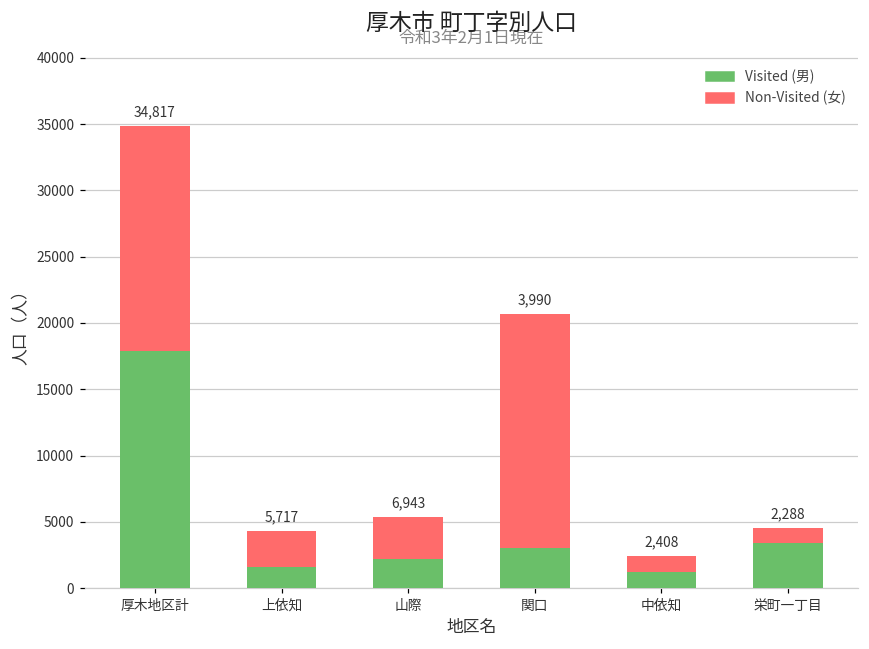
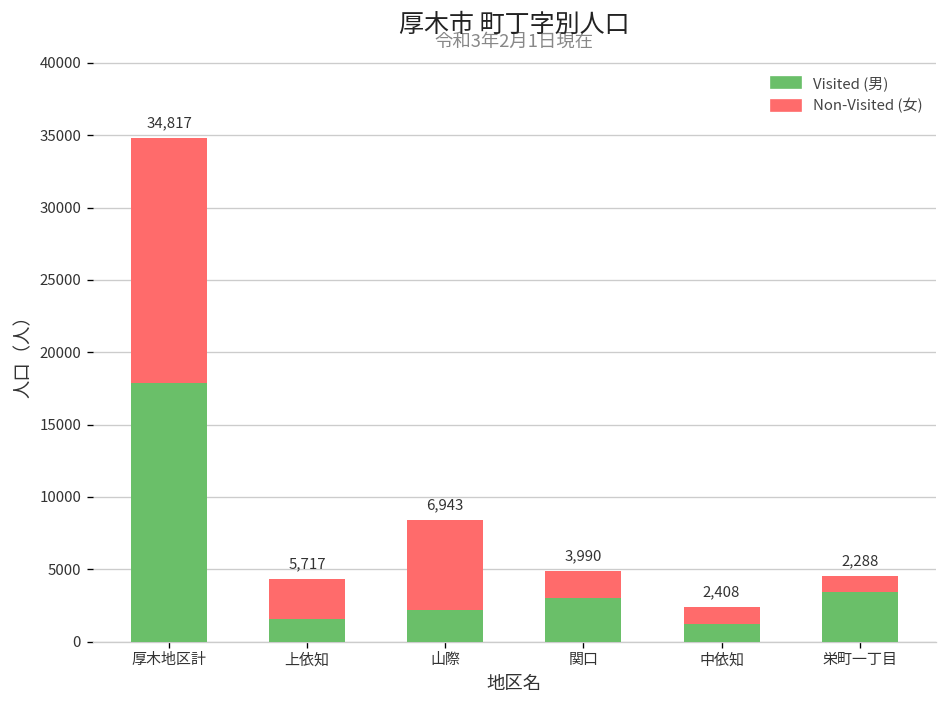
Non-Visited (女), 山際: 3200 -> 6200
Non-Visited (女), 関口: 17600 -> 1800
